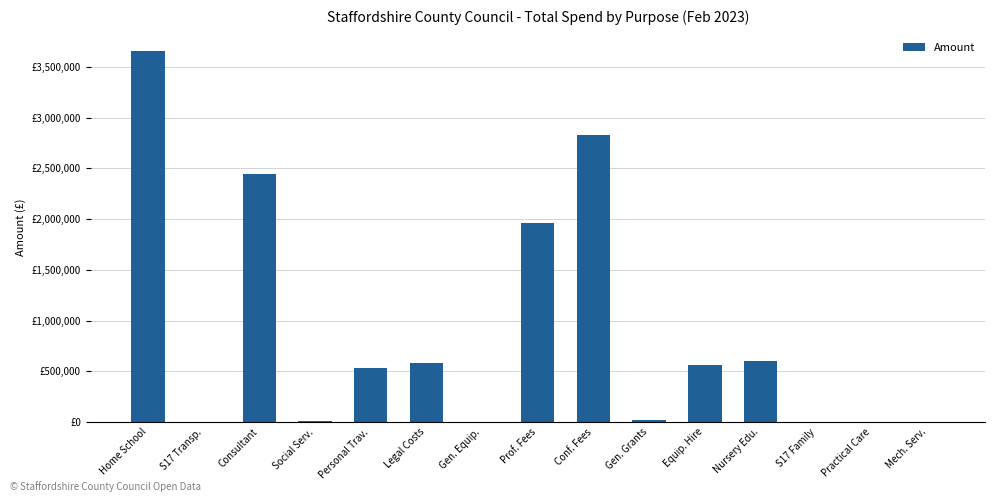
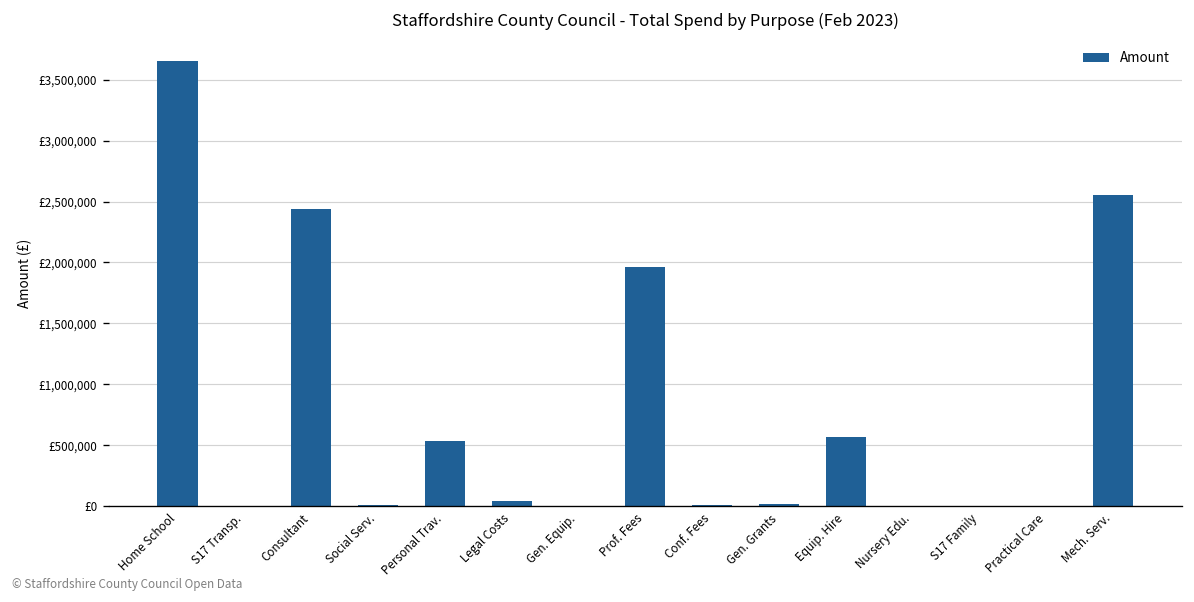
Legal Costs: £580,000 -> £40,000
Conf. Fees: £2,830,000 -> £10,000
Nursery Edu.: £600,000 -> £0
Mech. Serv.: £0 -> £2,550,000
